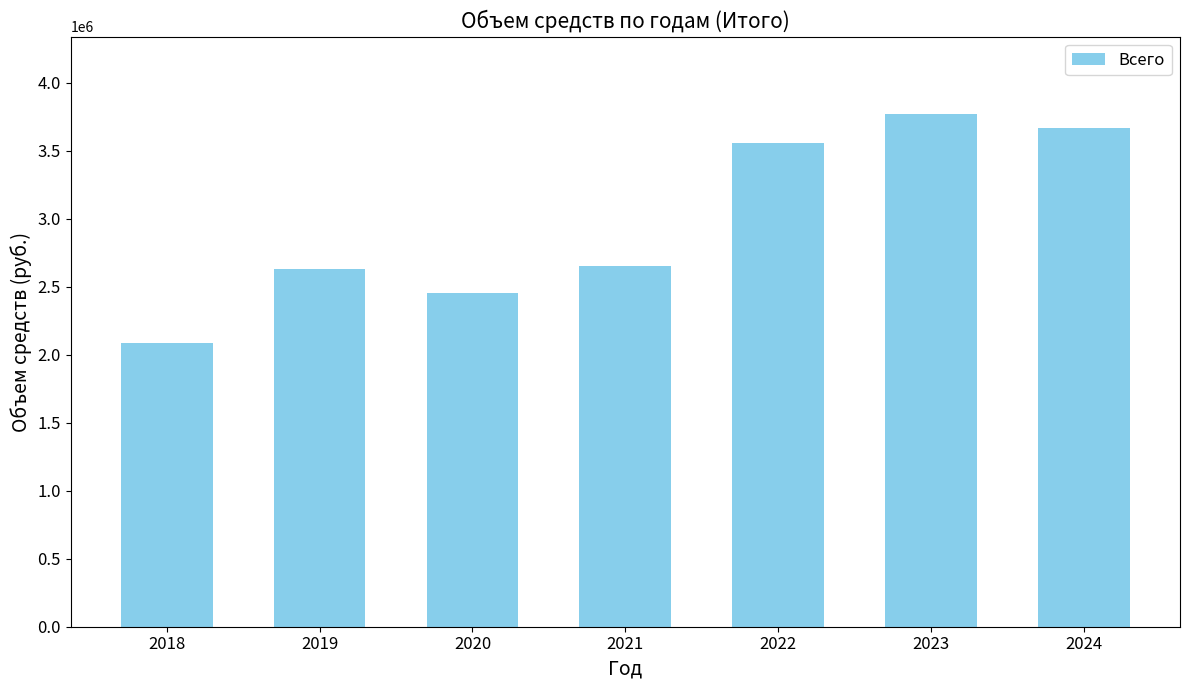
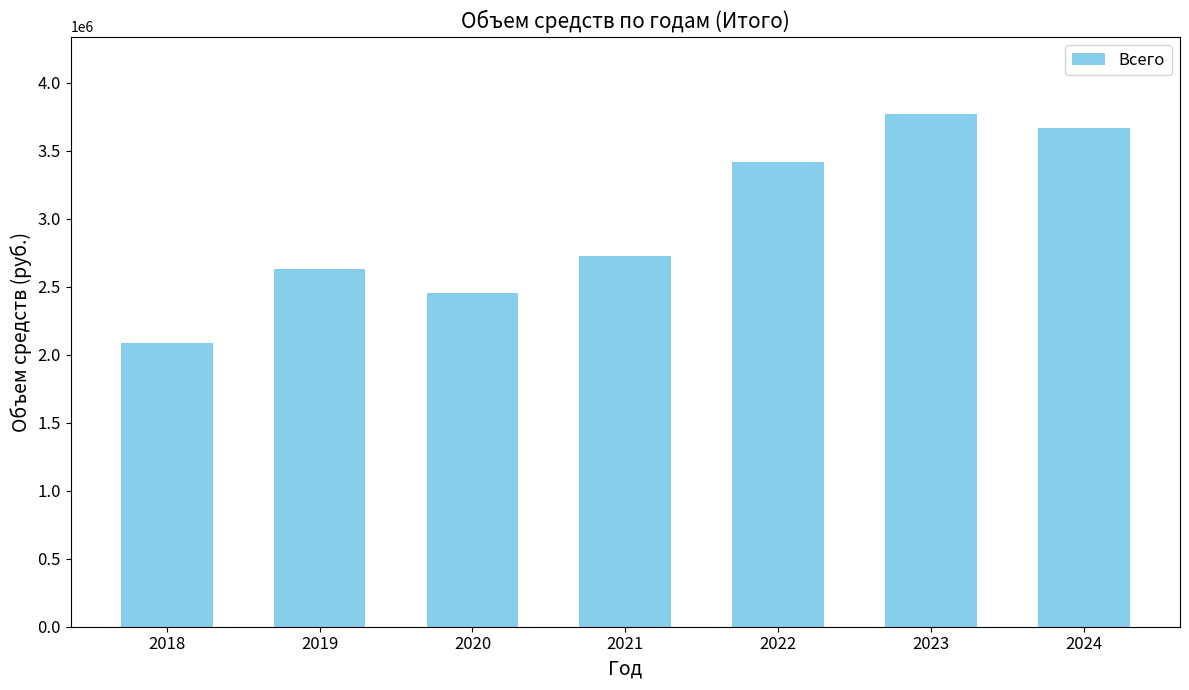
2021: 2650000 -> 2730000
2022: 3560000 -> 3420000
